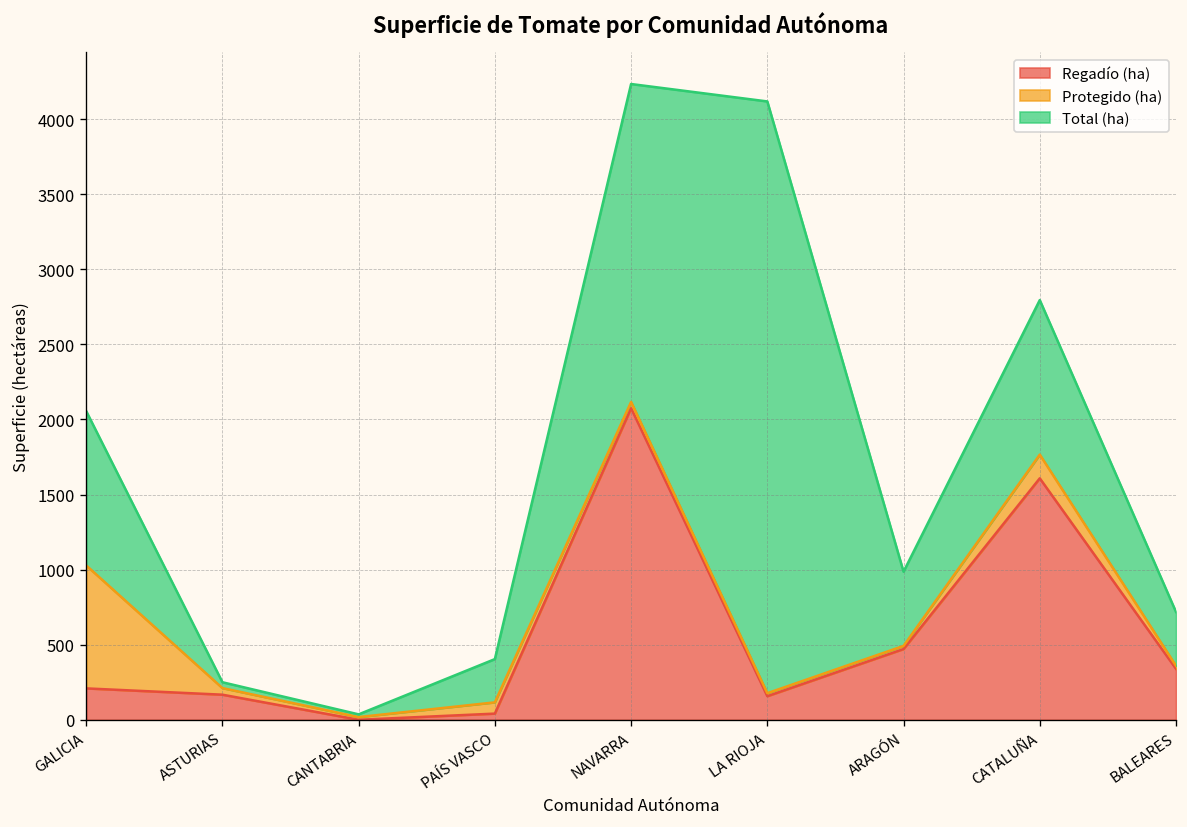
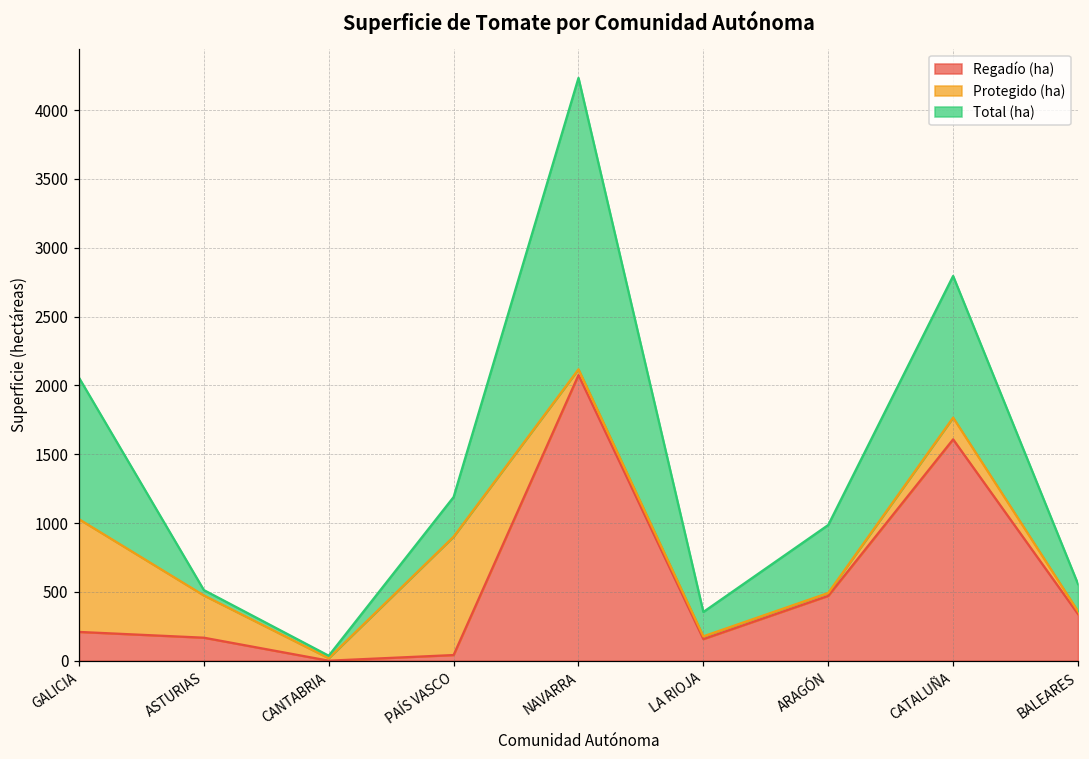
Protegido (ha), ASTURIAS: 40 -> 310
Protegido (ha), PAÍS VASCO: 80 -> 860
Total (ha), LA RIOJA: 3940 -> 180
Total (ha), BALEARES: 360 -> 200
